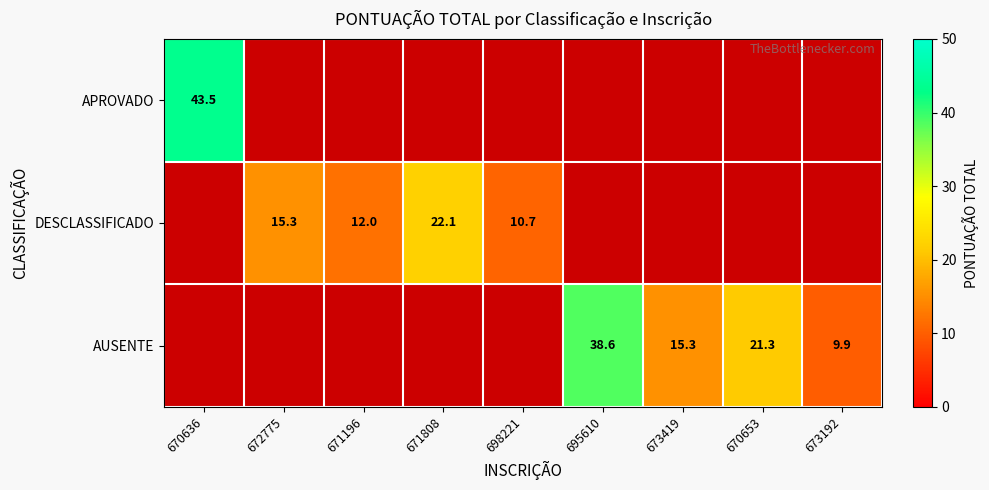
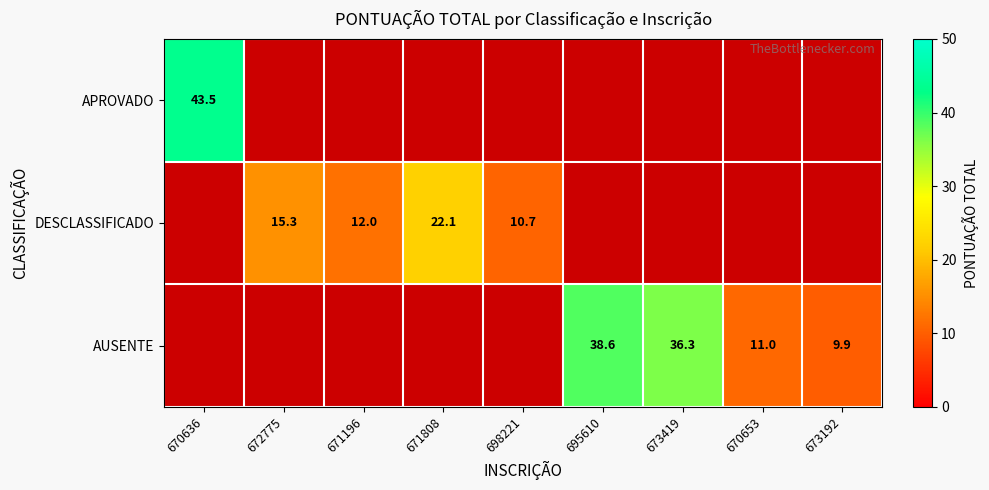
AUSENTE, 673419: 15.3 -> 36.3
AUSENTE, 670653: 21.3 -> 11.0
